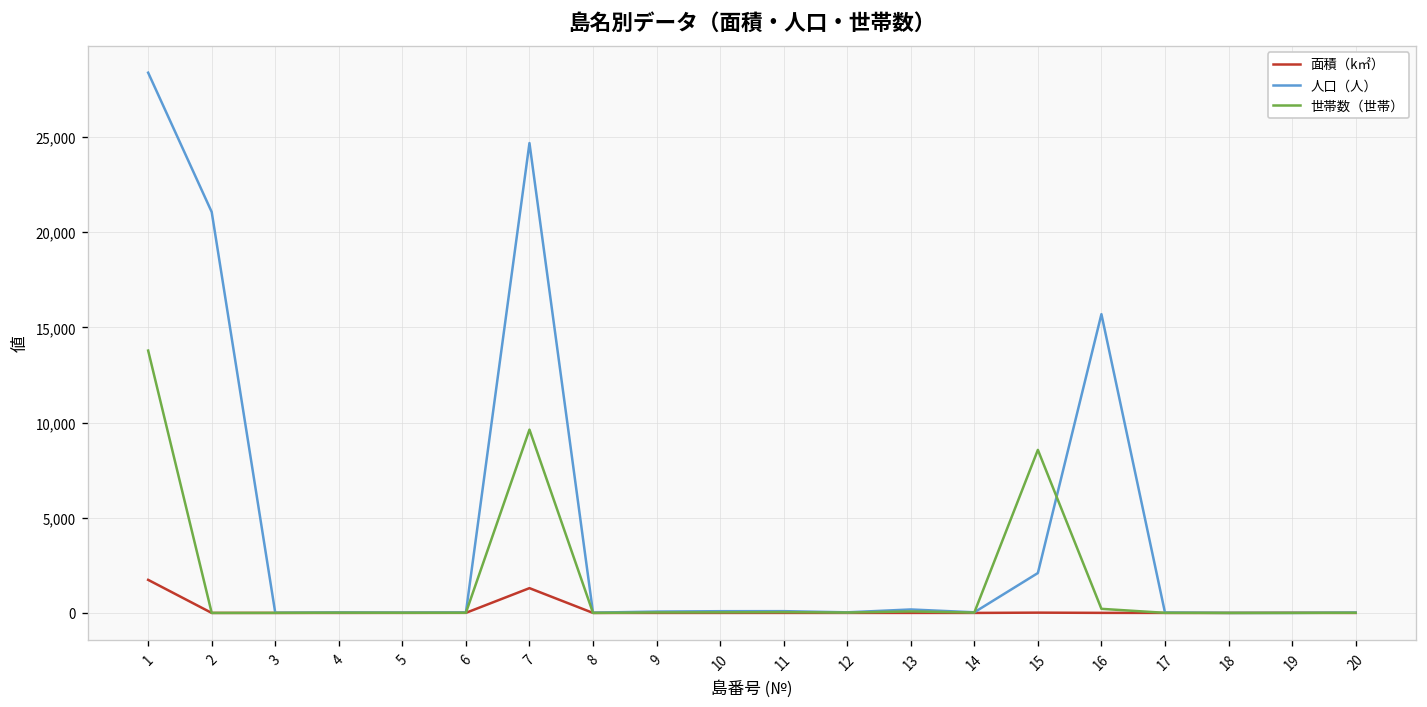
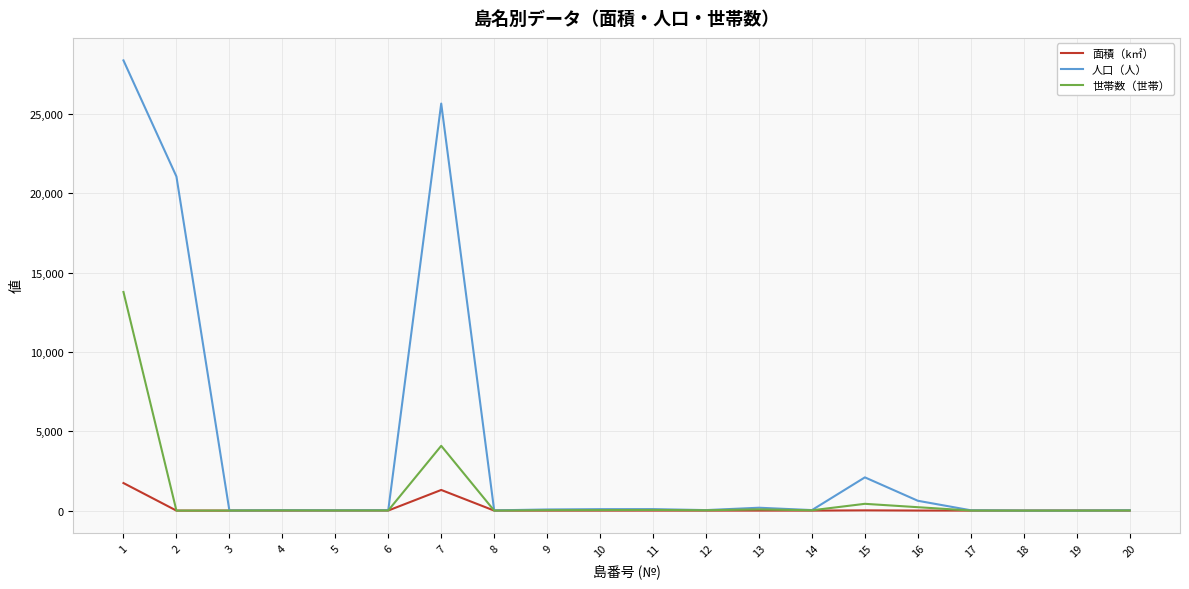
人口（人）, 7: 24,700 -> 25,700
世帯数（世帯）, 7: 9,600 -> 4,100
世帯数（世帯）, 15: 8,600 -> 400
人口（人）, 16: 15,700 -> 600
